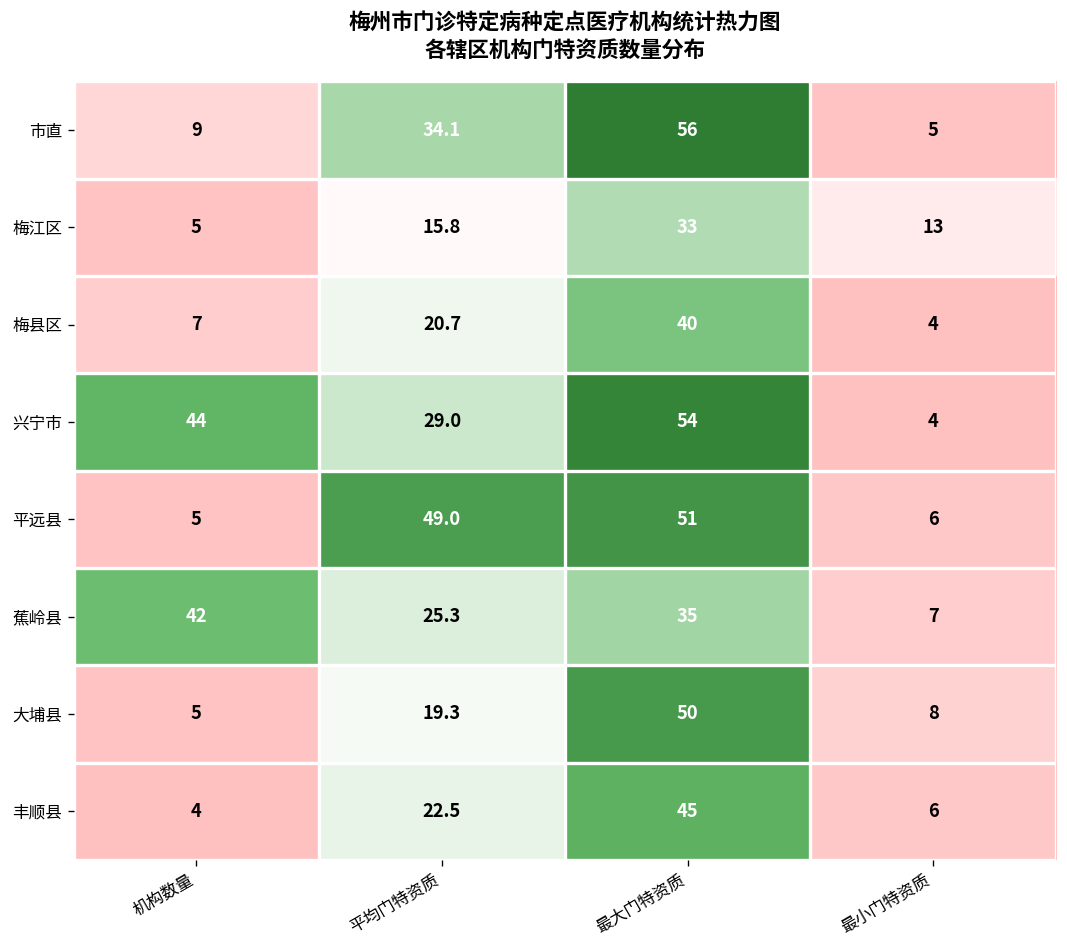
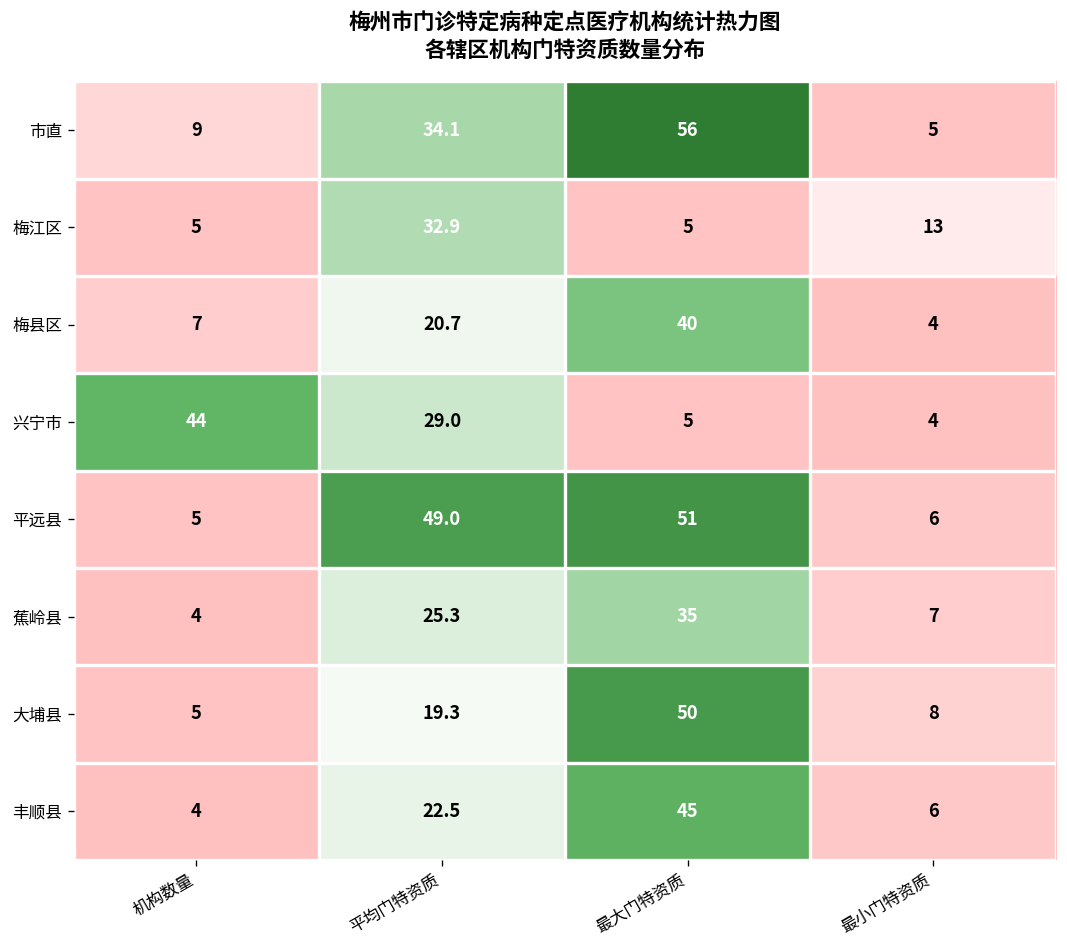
梅江区, 平均门特资质: 15.8 -> 32.9
梅江区, 最大门特资质: 33 -> 5
兴宁市, 最大门特资质: 54 -> 5
蕉岭县, 机构数量: 42 -> 4
